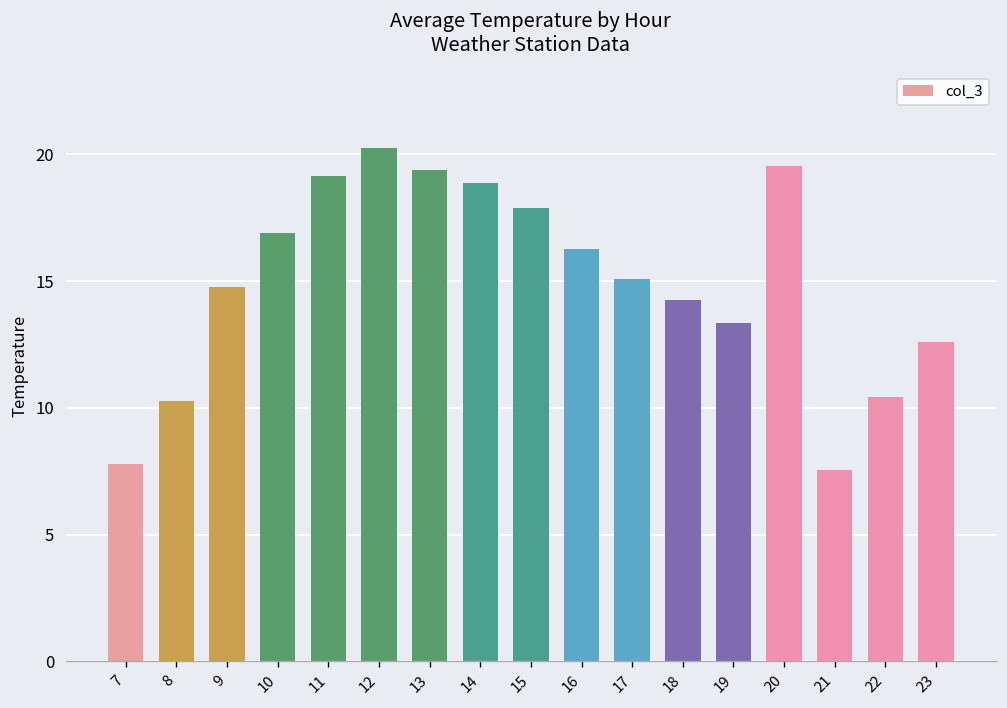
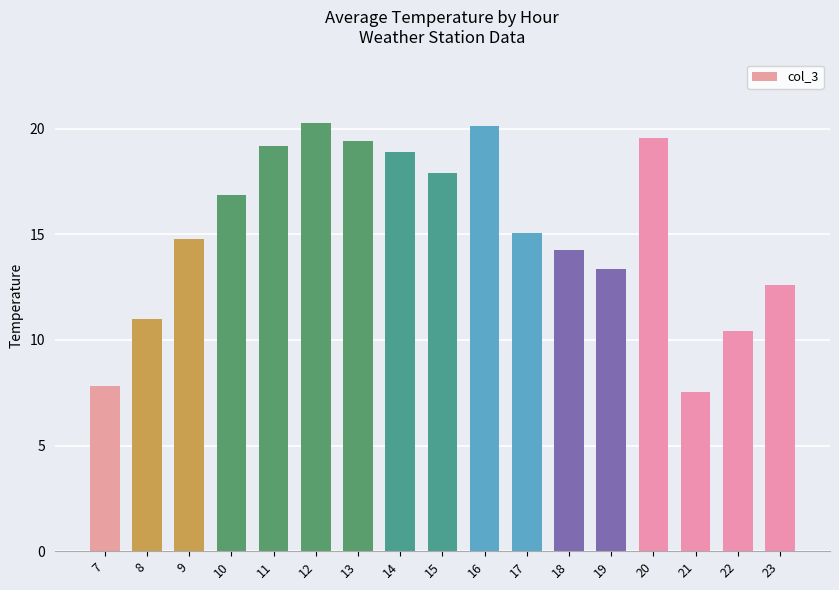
8: 10.3 -> 11.0
16: 16.3 -> 20.1
